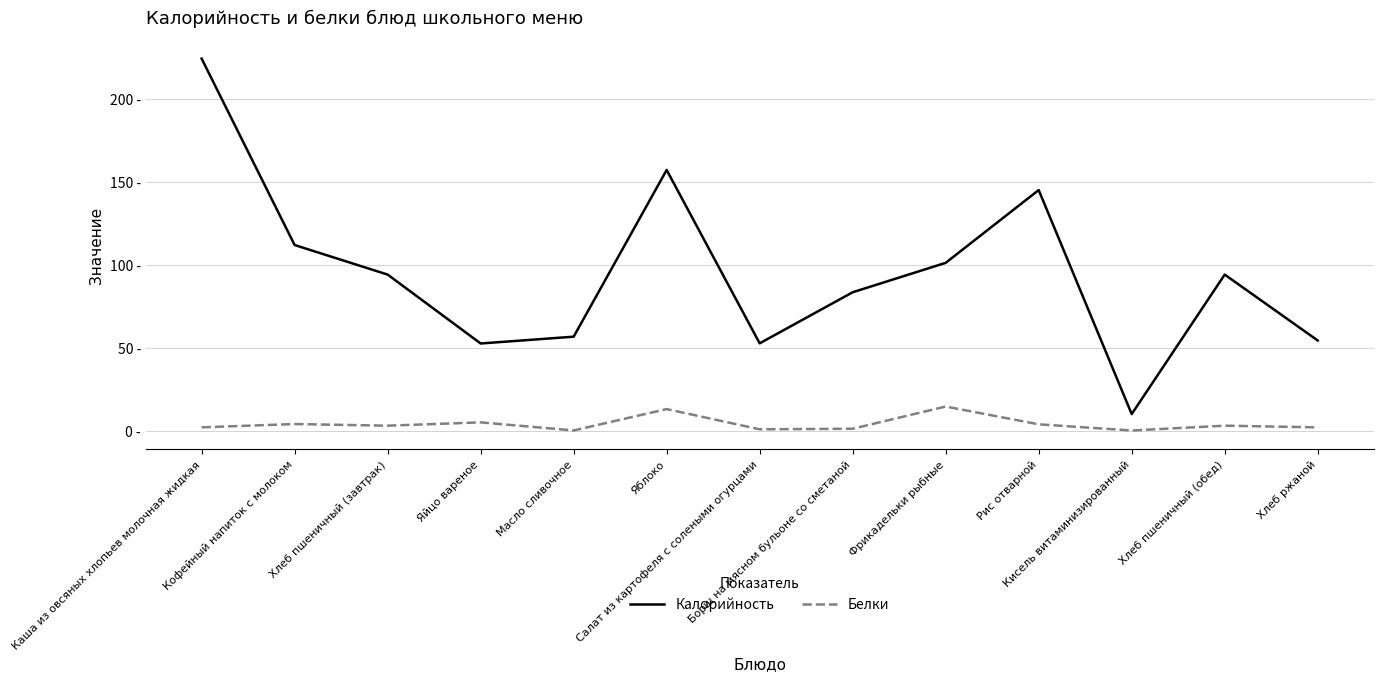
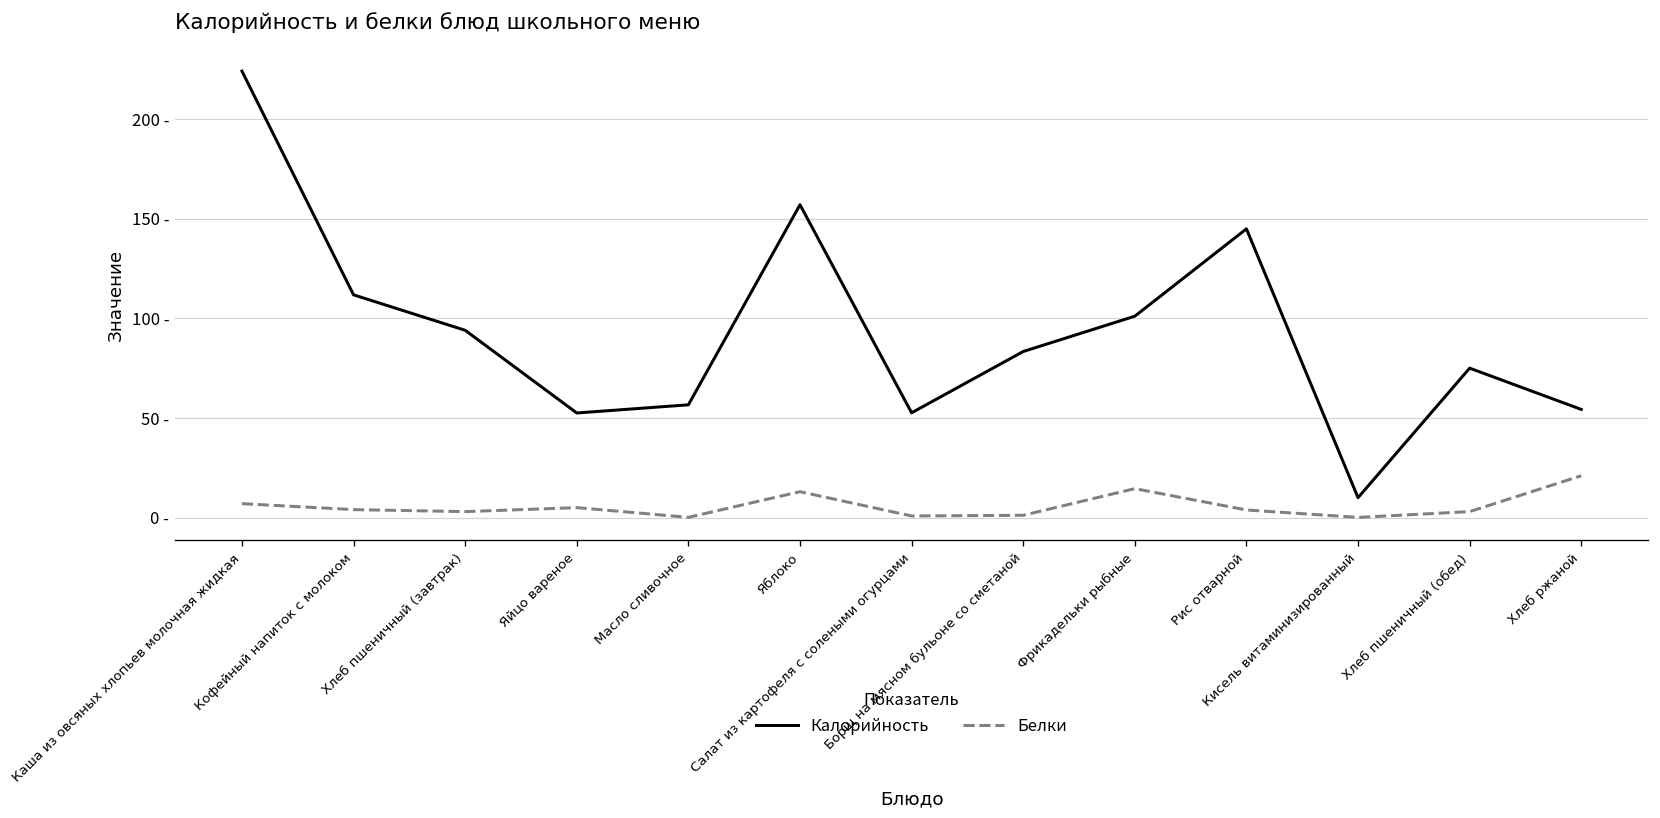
Белки, Каша из овсяных хлопьев молочная жидкая: 2 - -> 7 -
Калорийность, Хлеб пшеничный (обед): 94 - -> 75 -
Белки, Хлеб ржаной: 2 - -> 21 -
